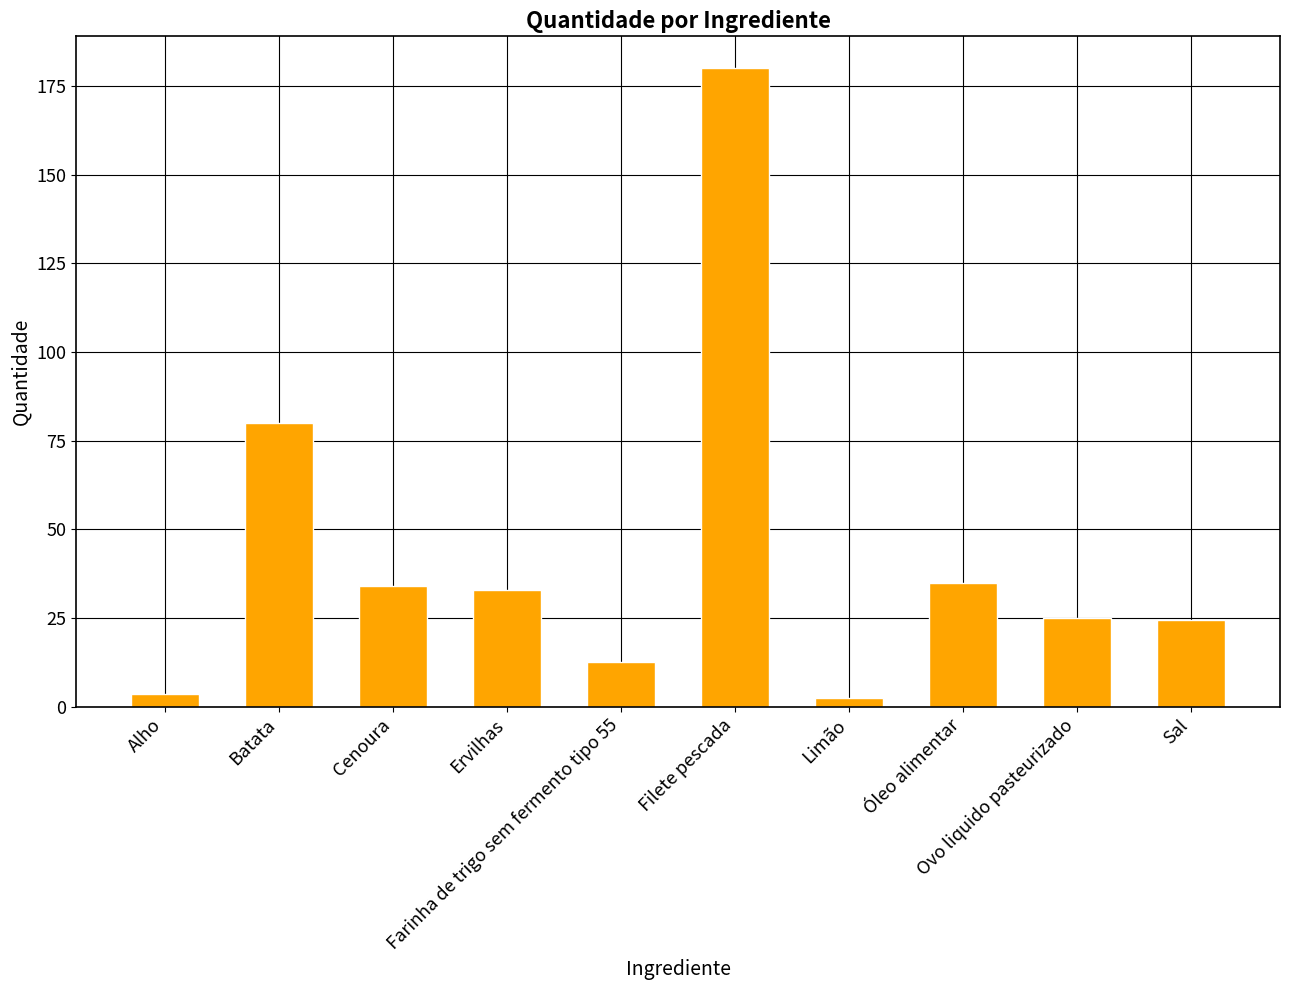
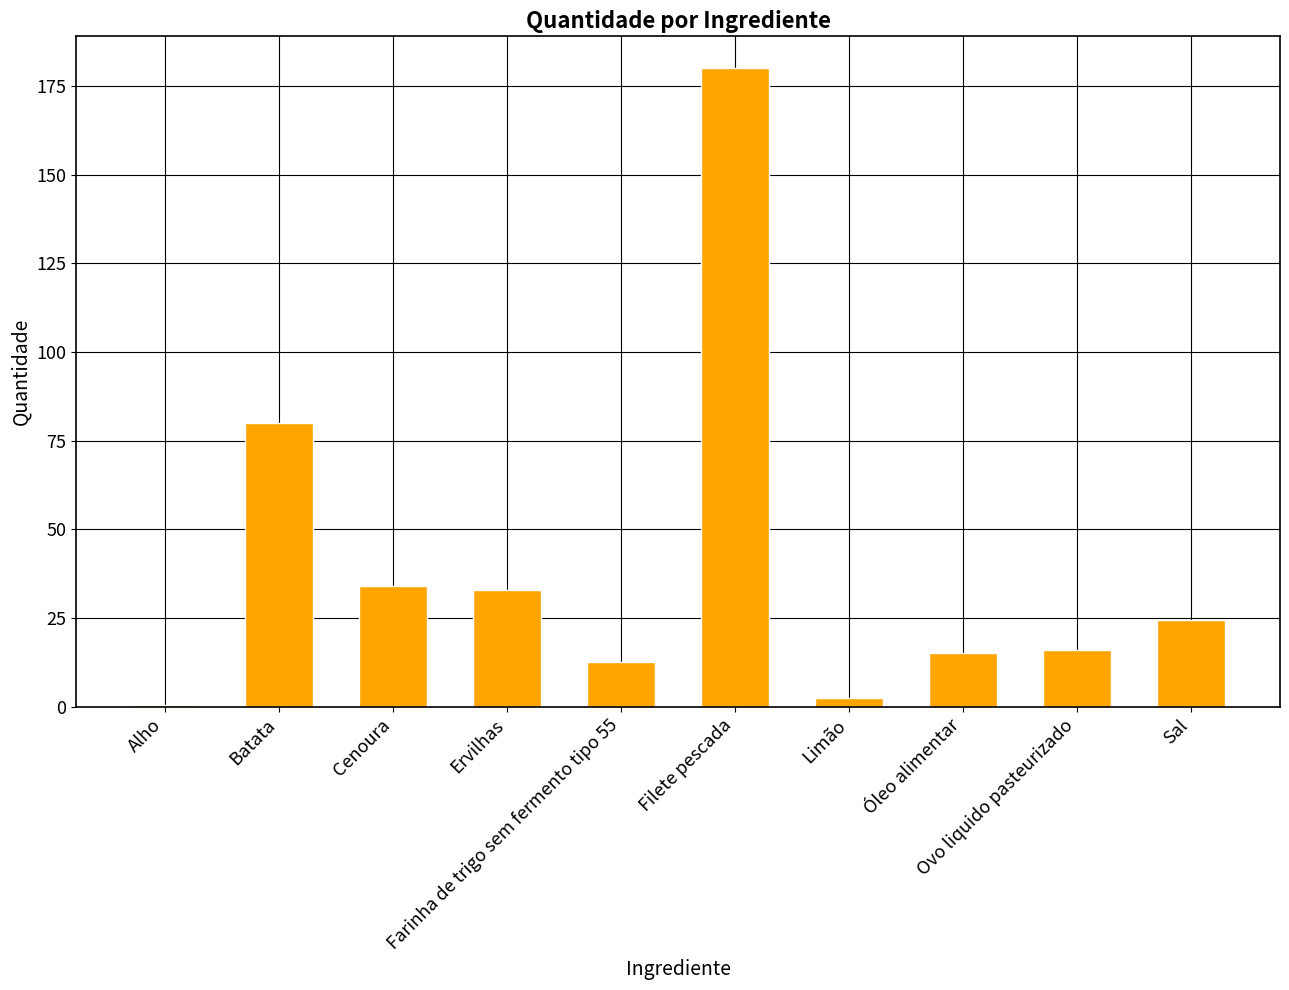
Alho: 4 -> 1
Óleo alimentar: 35 -> 15
Ovo liquido pasteurizado: 25 -> 16
